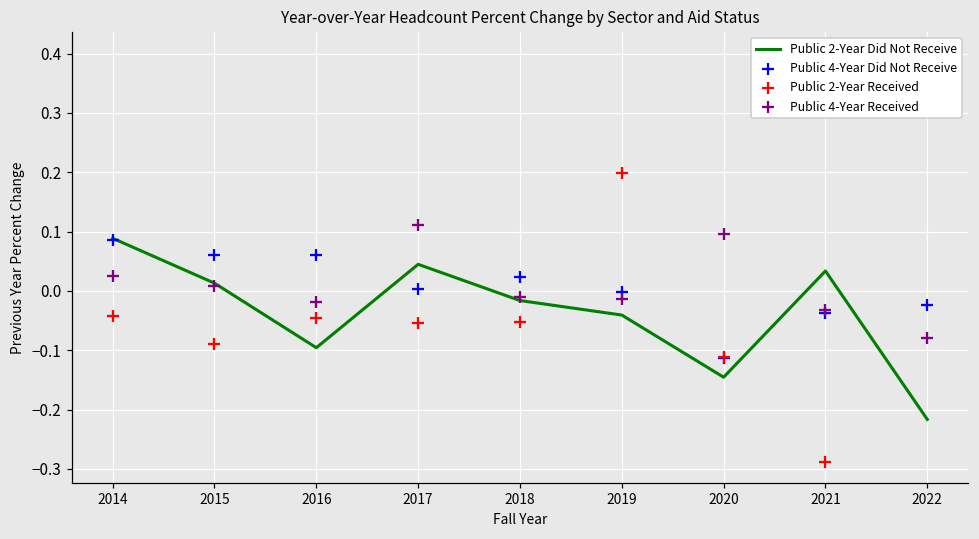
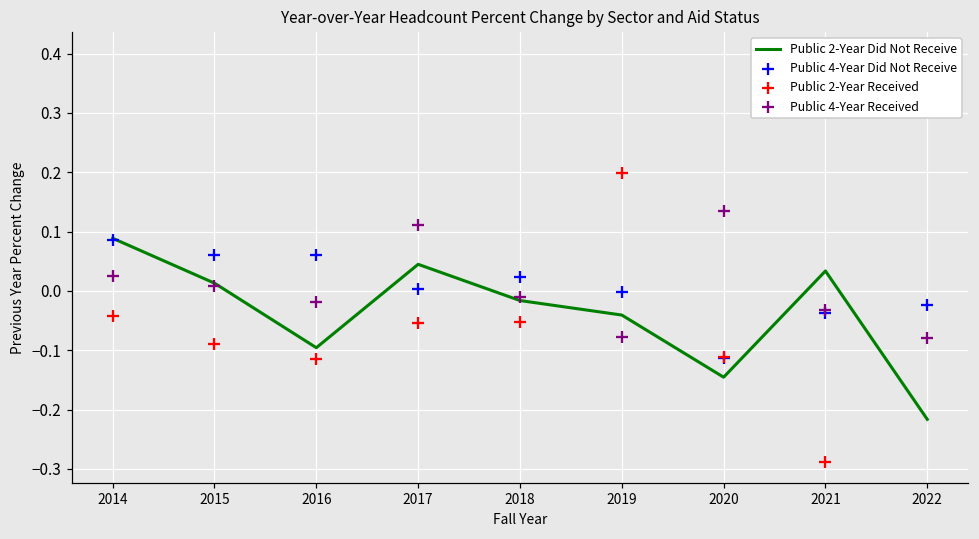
Public 2-Year Received, 2016: -0.05 -> -0.11
Public 4-Year Received, 2019: -0.01 -> -0.08
Public 4-Year Received, 2020: 0.10 -> 0.13
